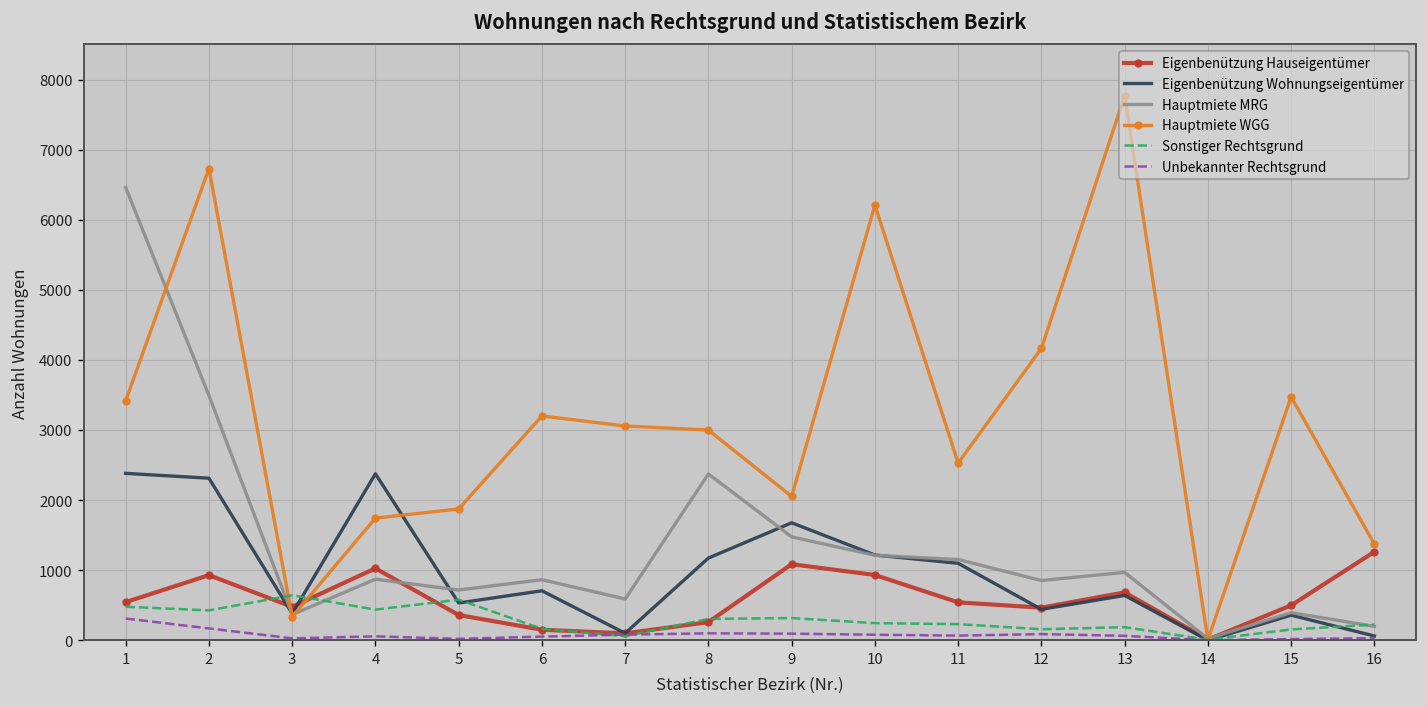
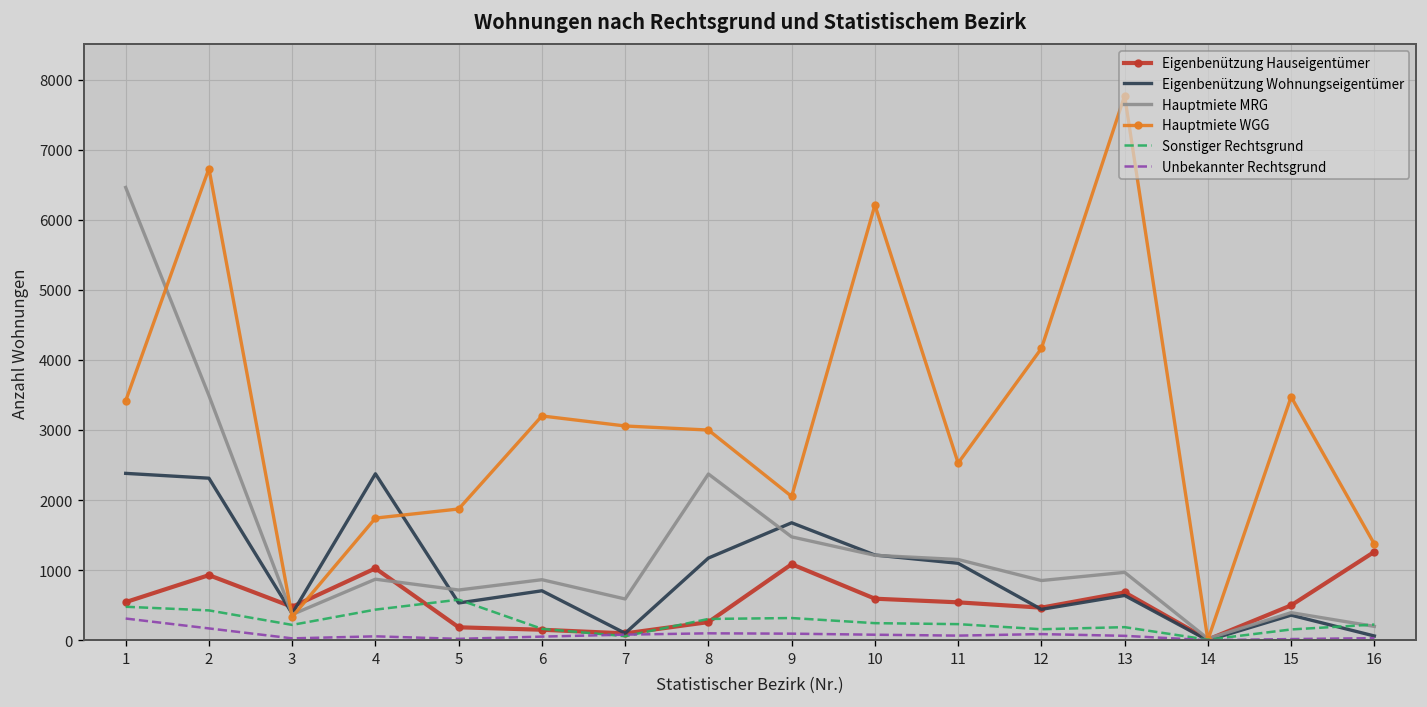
Sonstiger Rechtsgrund, 3: 600 -> 200
Eigenbenützung Hauseigentümer, 5: 400 -> 200
Eigenbenützung Hauseigentümer, 10: 900 -> 600
